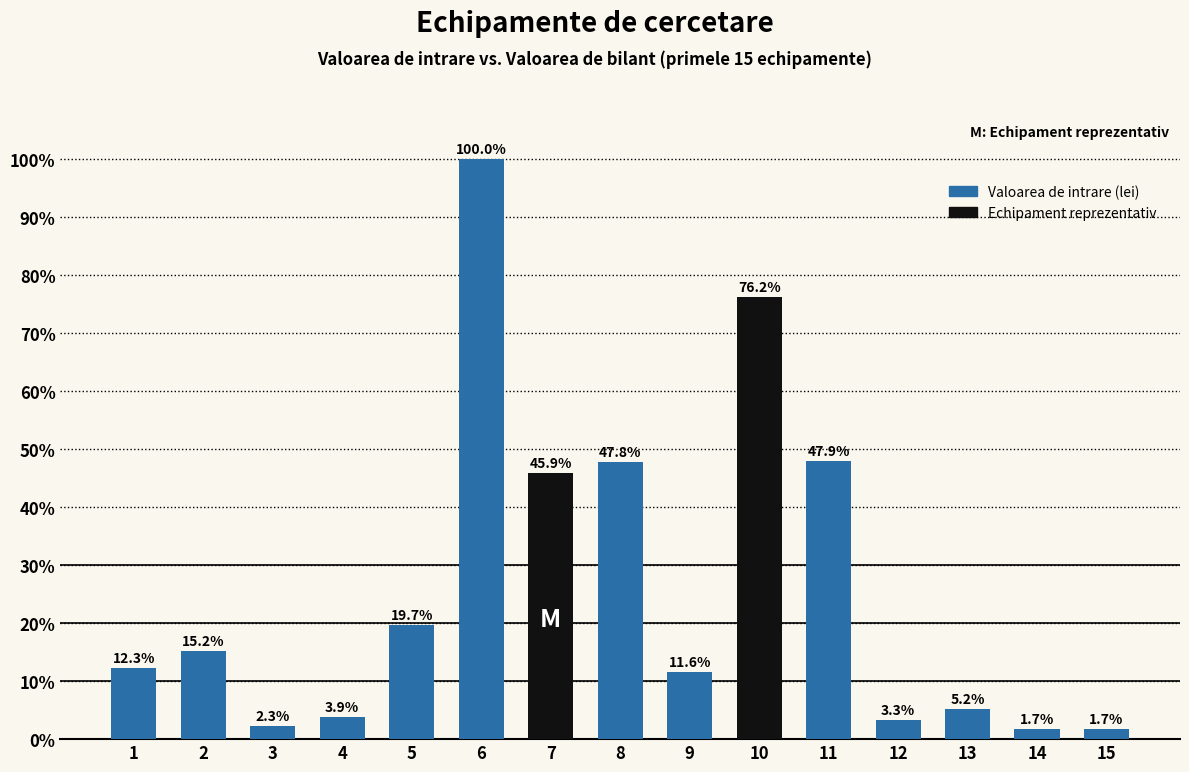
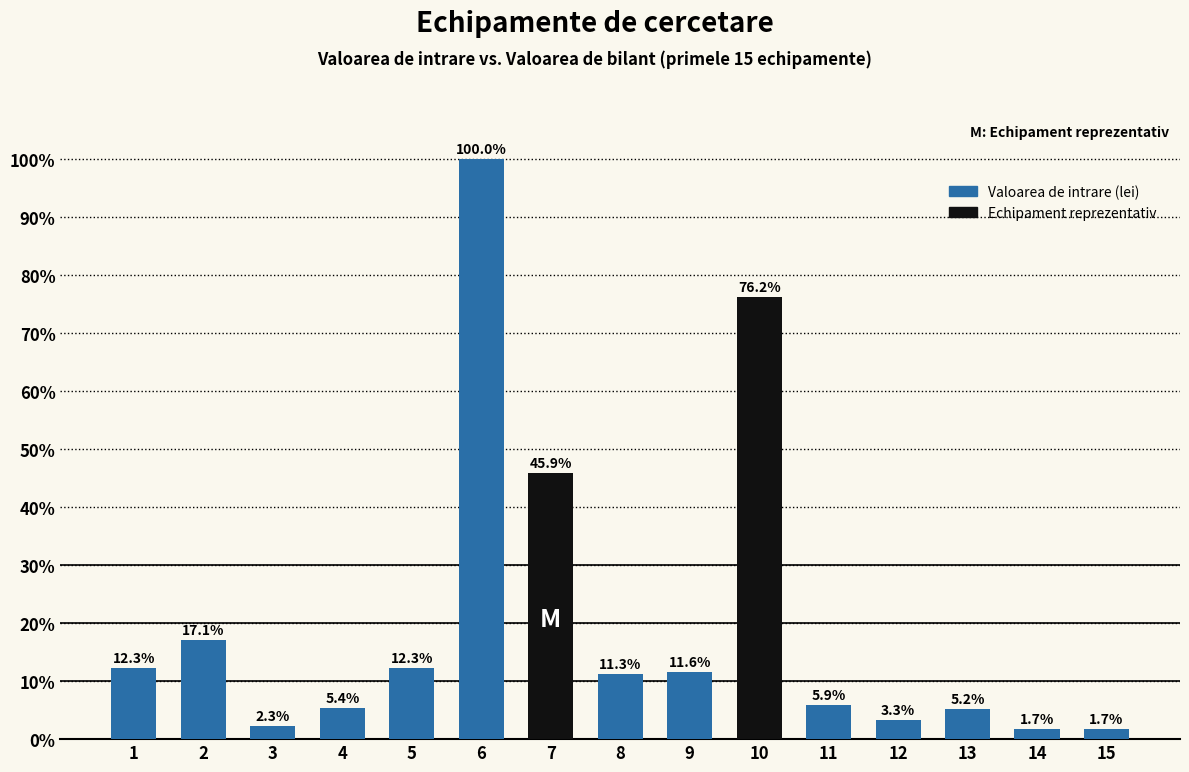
2: 15.2% -> 17.1%
4: 3.9% -> 5.4%
5: 19.7% -> 12.3%
8: 47.8% -> 11.3%
11: 47.9% -> 5.9%
